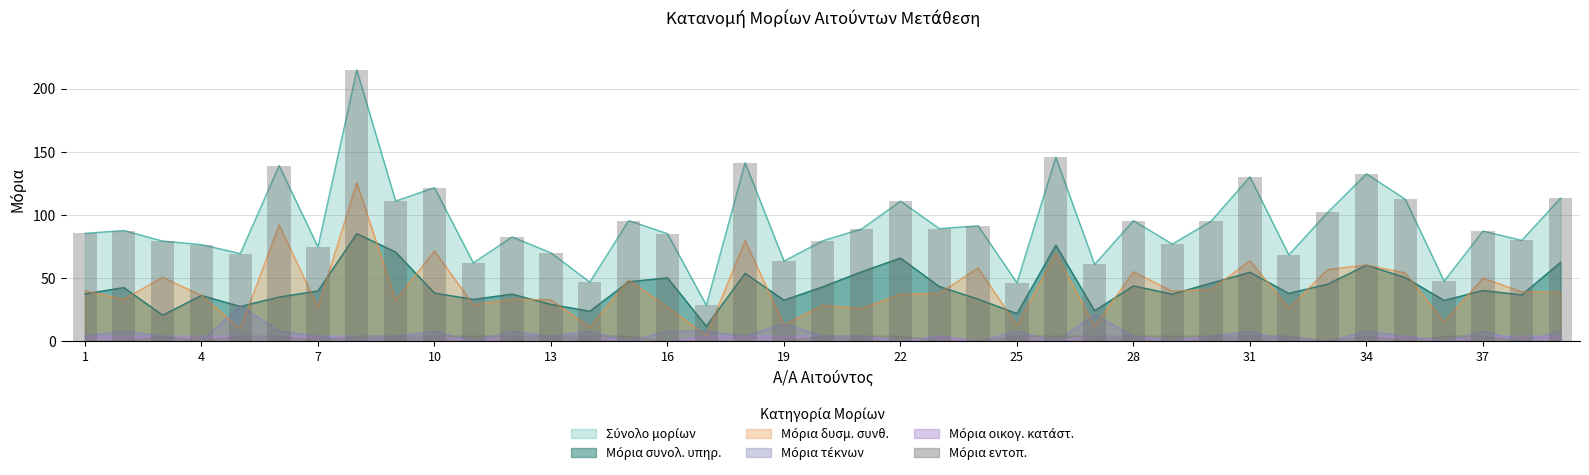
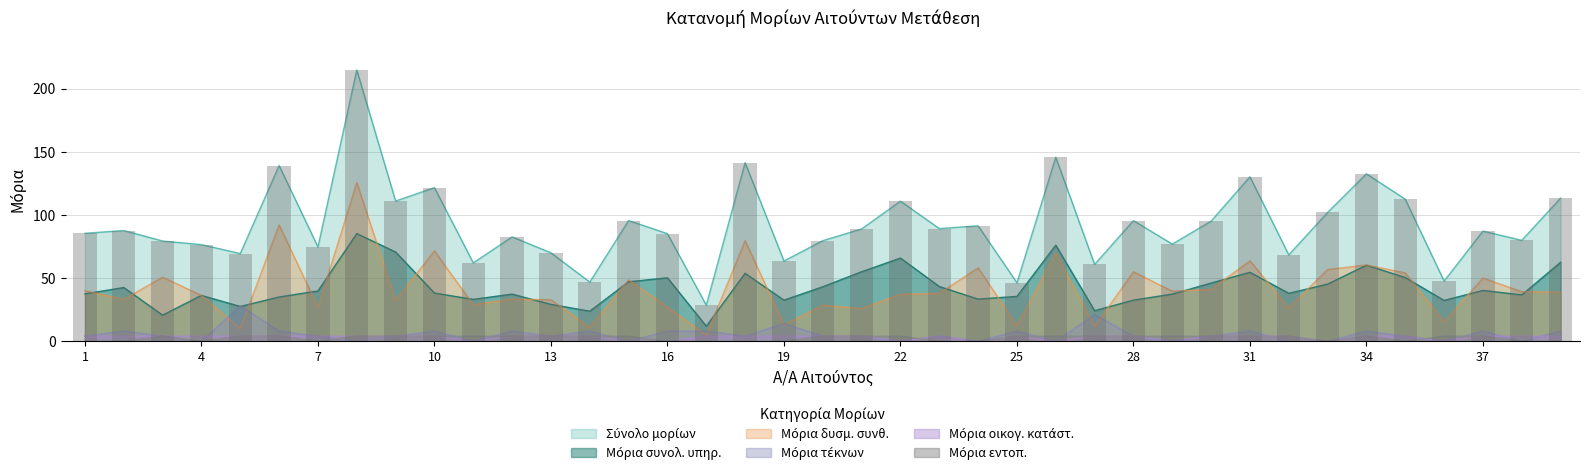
Μόρια συνολ. υπηρ., 25: 22 -> 35
Μόρια συνολ. υπηρ., 28: 44 -> 33
